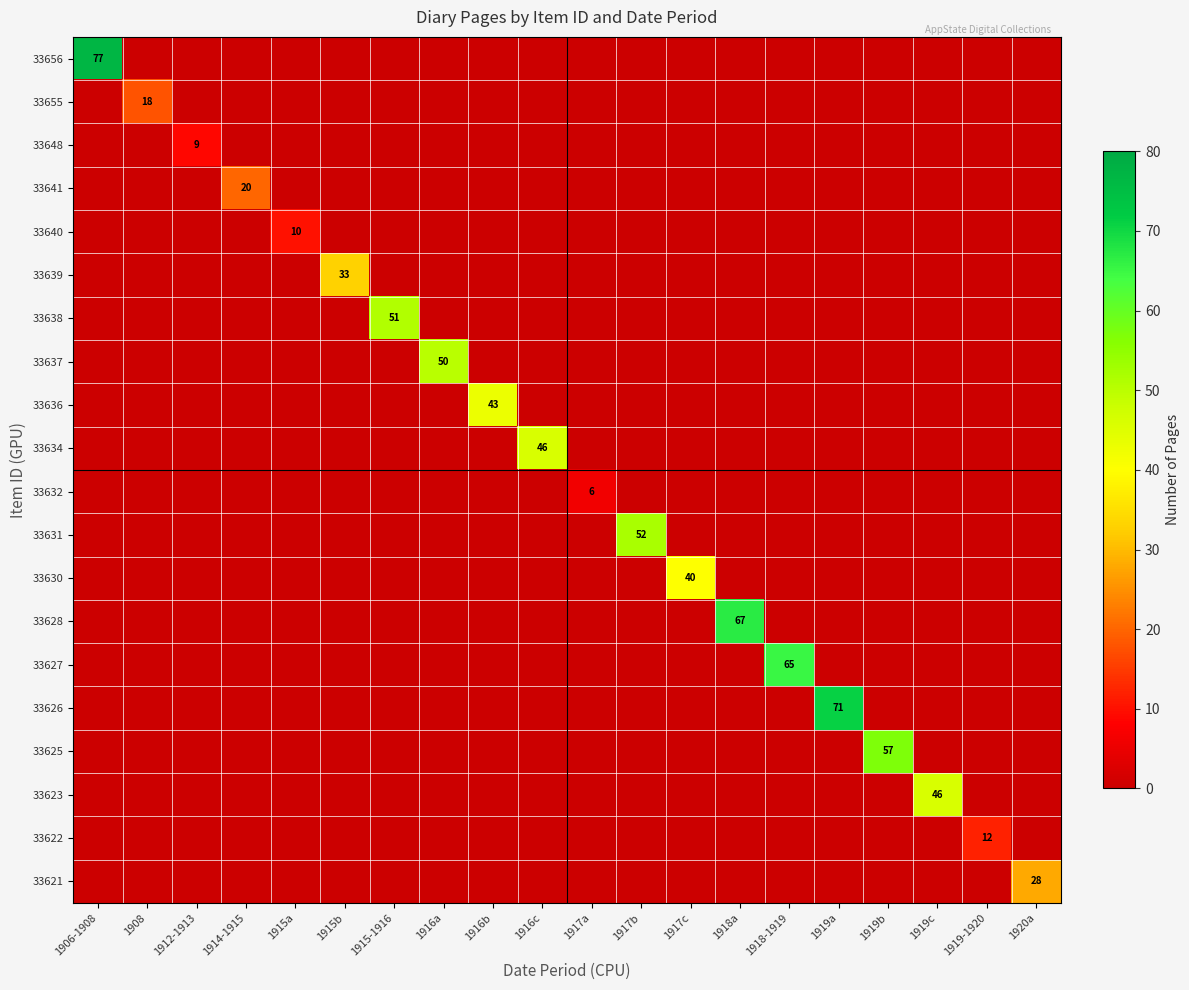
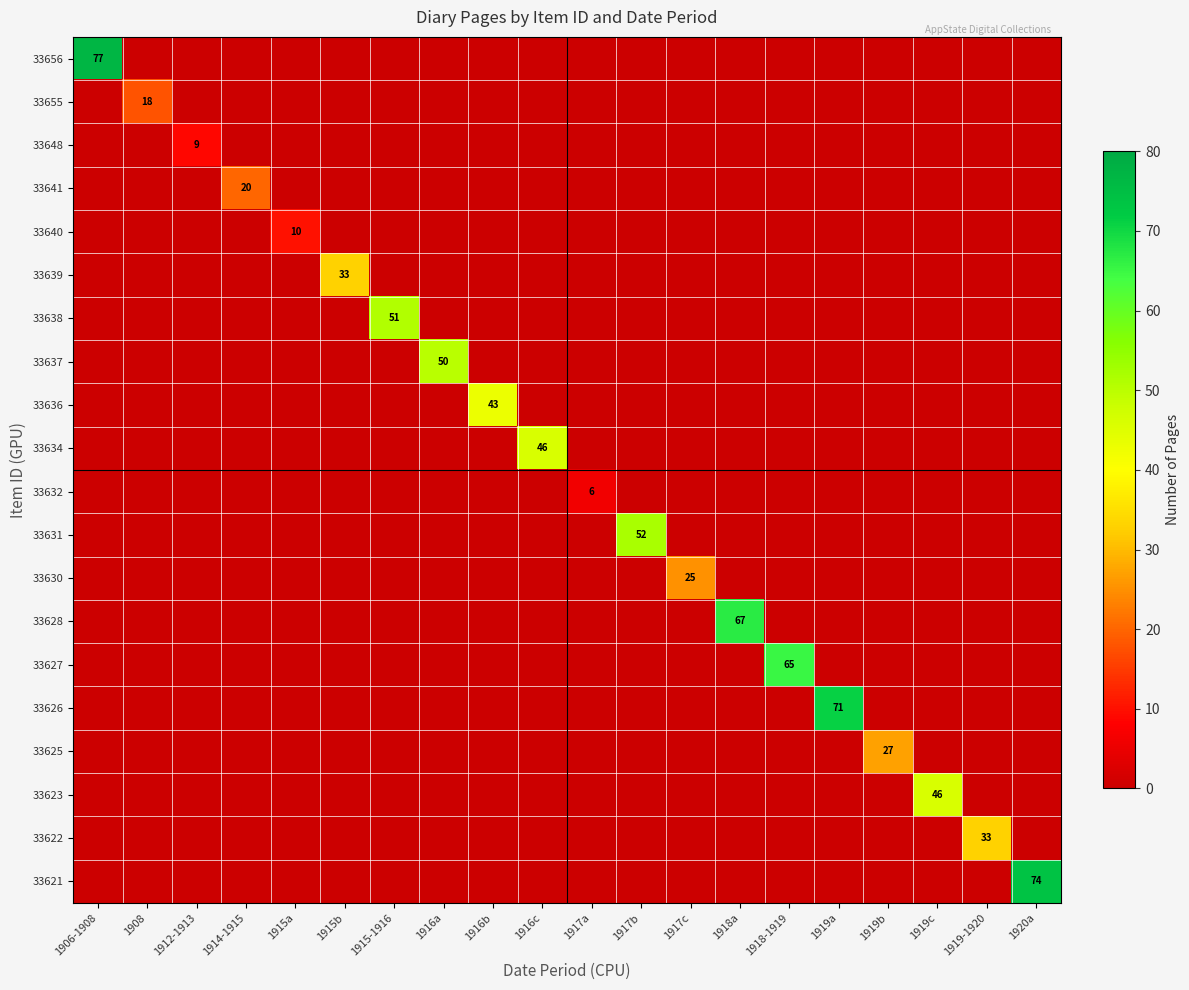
33630, 1917c: 40 -> 25
33625, 1919b: 57 -> 27
33622, 1919-1920: 12 -> 33
33621, 1920a: 28 -> 74
